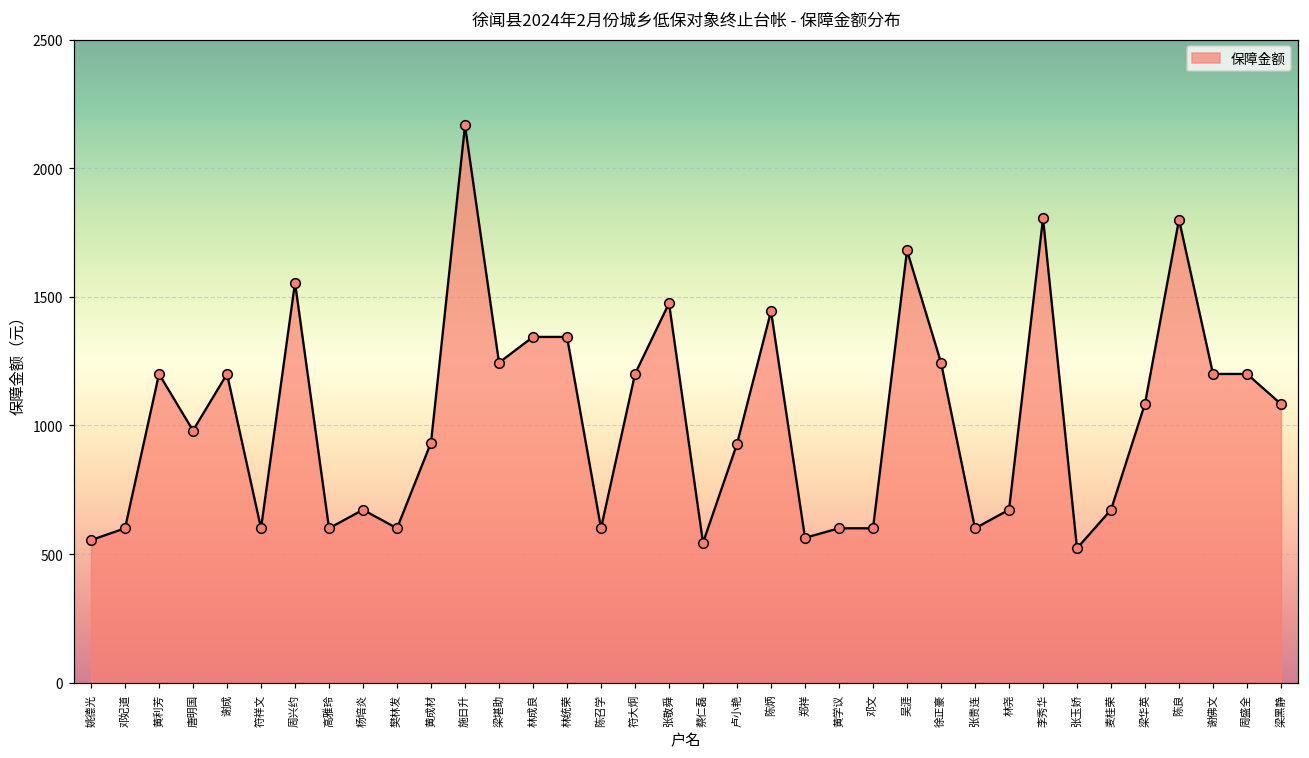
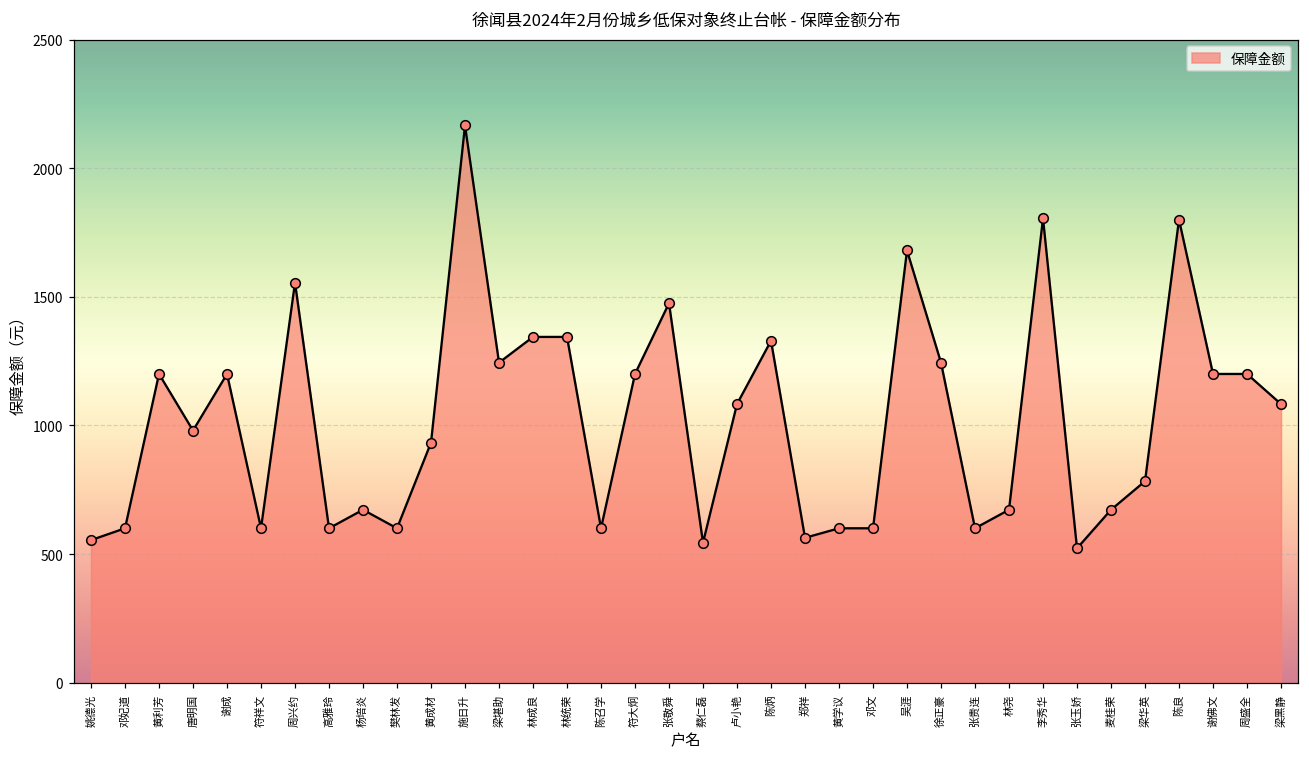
卢小艳: 930 -> 1080
陈炳: 1440 -> 1330
梁华英: 1090 -> 780
